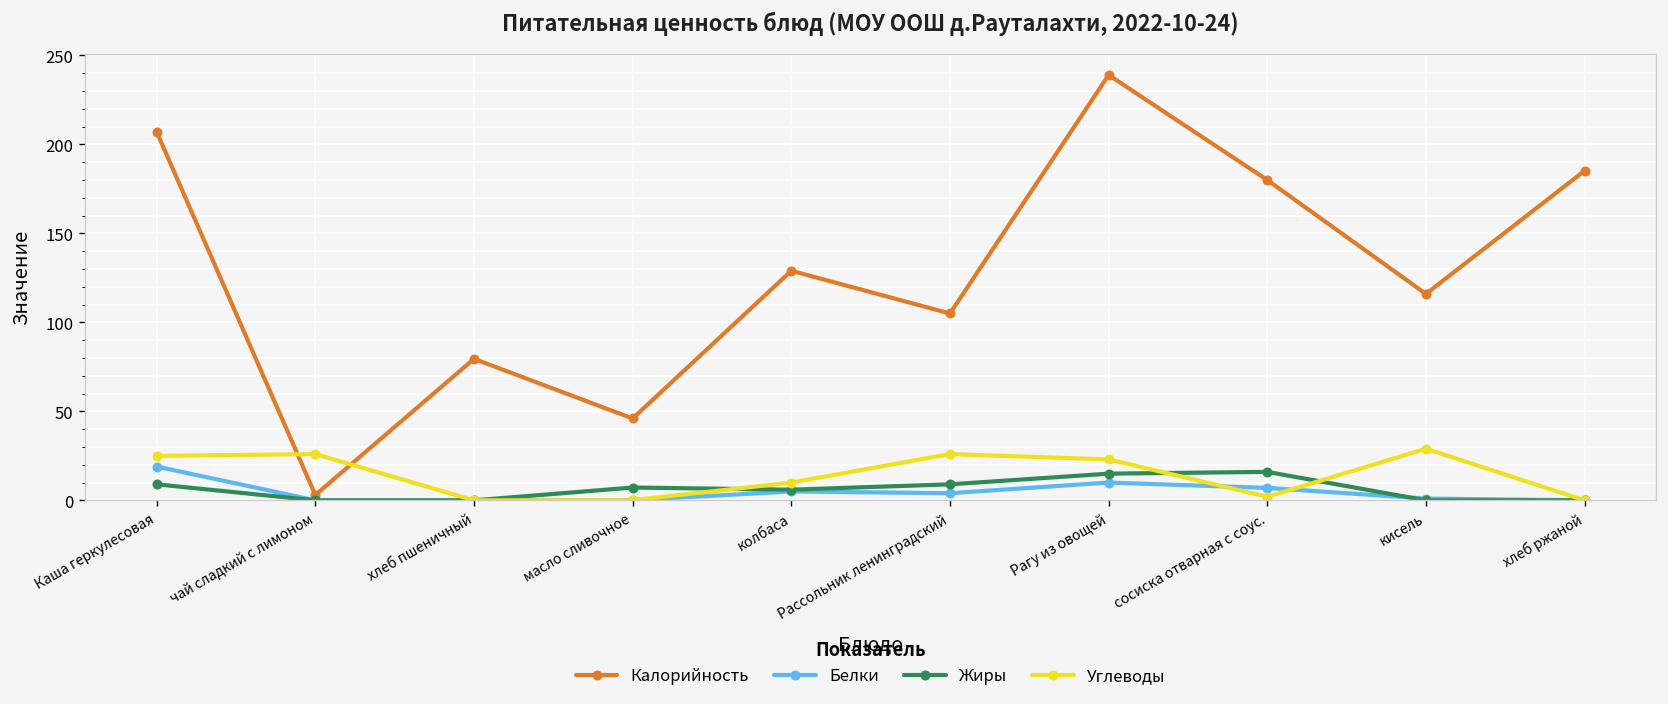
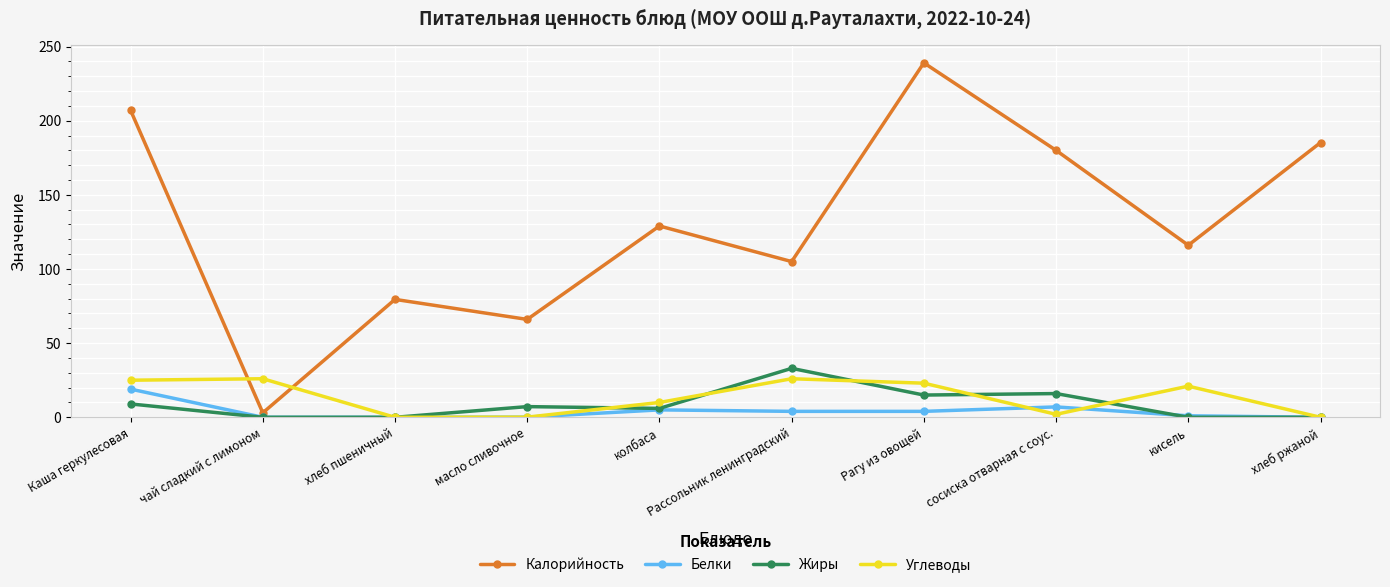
Калорийность, масло сливочное: 46 -> 66
Жиры, Рассольник ленинградский: 9 -> 33
Белки, Рагу из овощей: 10 -> 4
Углеводы, кисель: 29 -> 21
